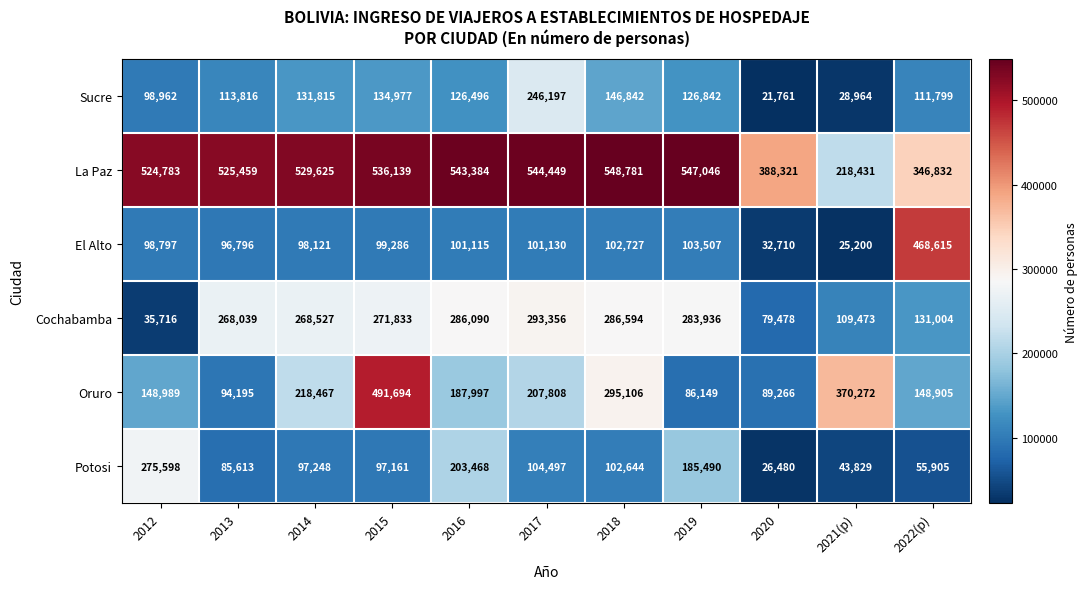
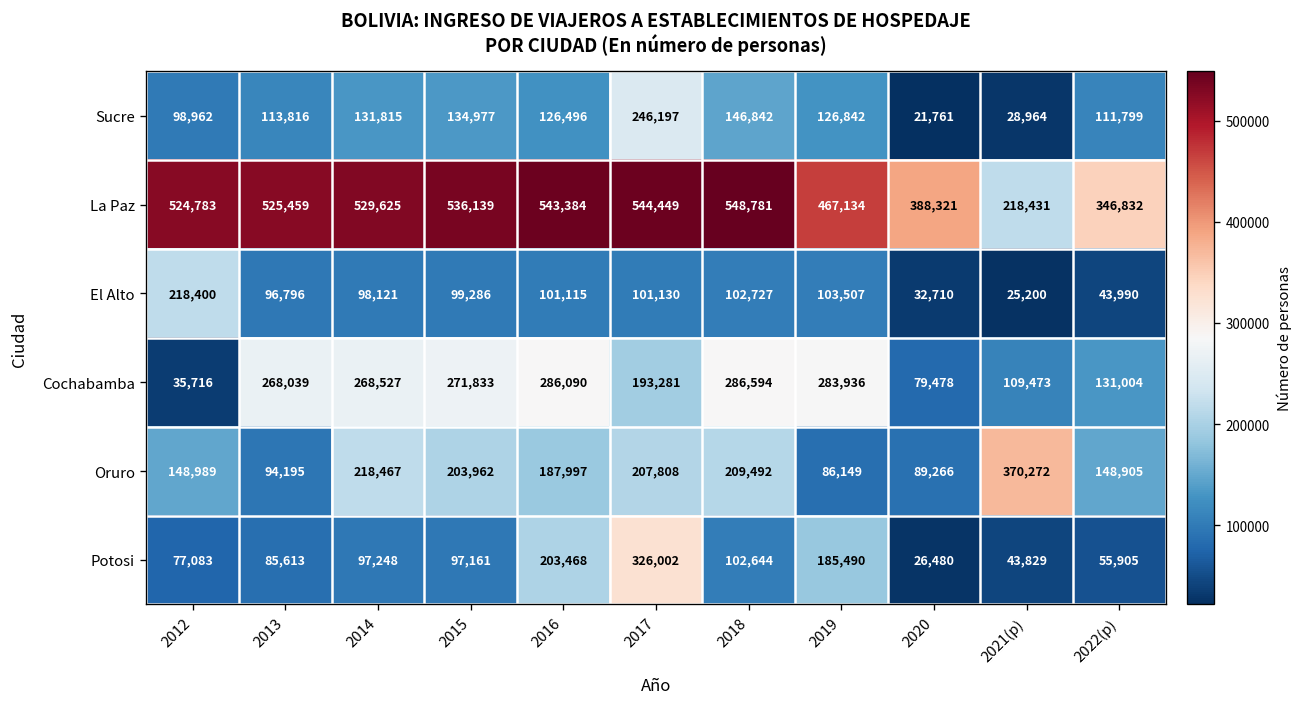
La Paz, 2019: 547,046 -> 467,134
El Alto, 2012: 98,797 -> 218,400
El Alto, 2022(p): 468,615 -> 43,990
Cochabamba, 2017: 293,356 -> 193,281
Oruro, 2015: 491,694 -> 203,962
Oruro, 2018: 295,106 -> 209,492
Potosi, 2012: 275,598 -> 77,083
Potosi, 2017: 104,497 -> 326,002
